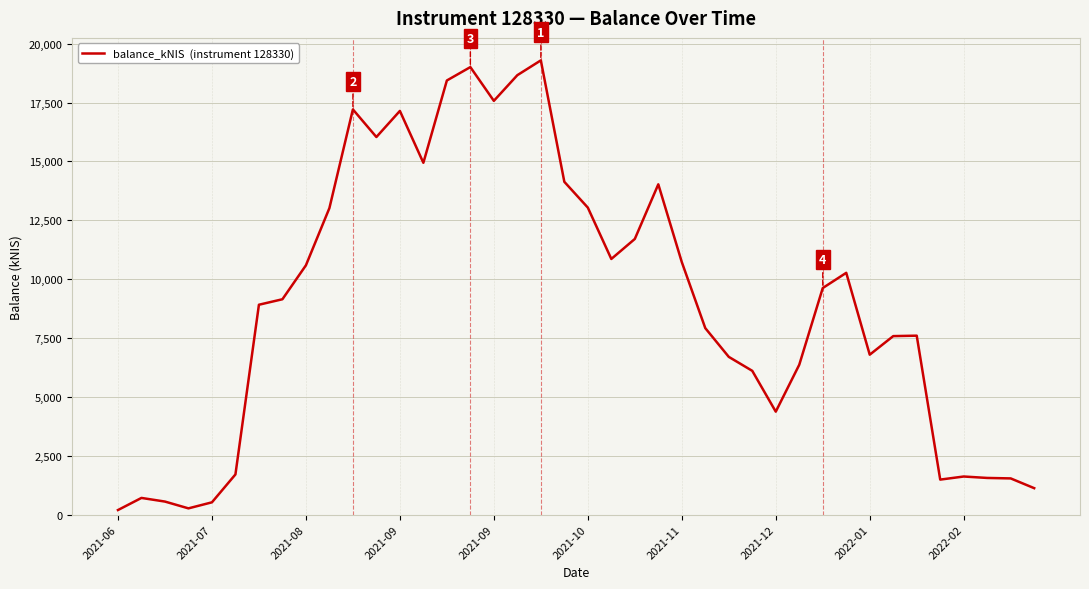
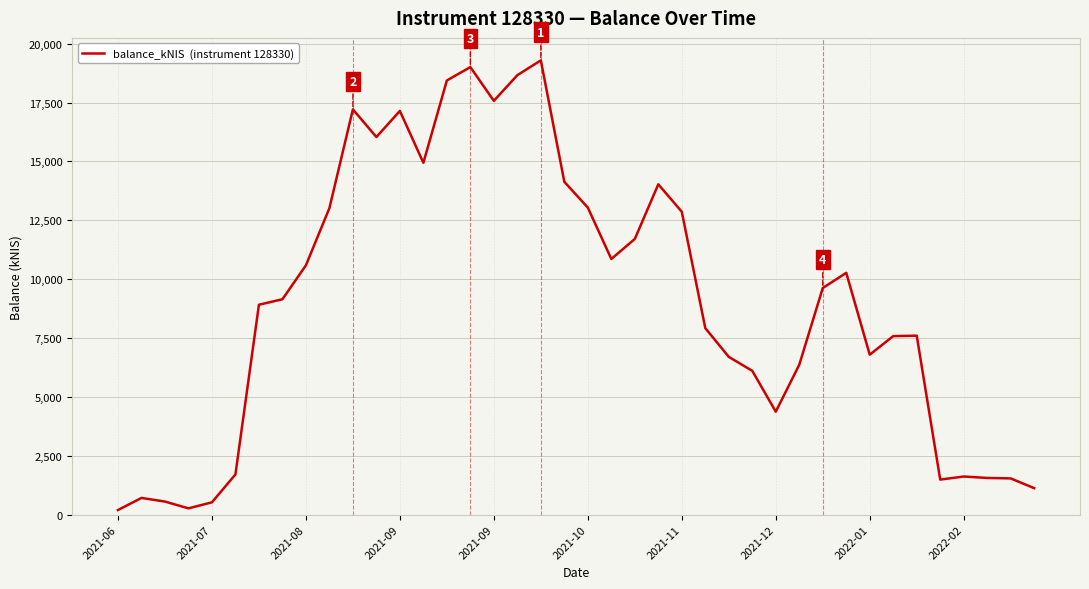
2021-11: 10,700 -> 12,900
